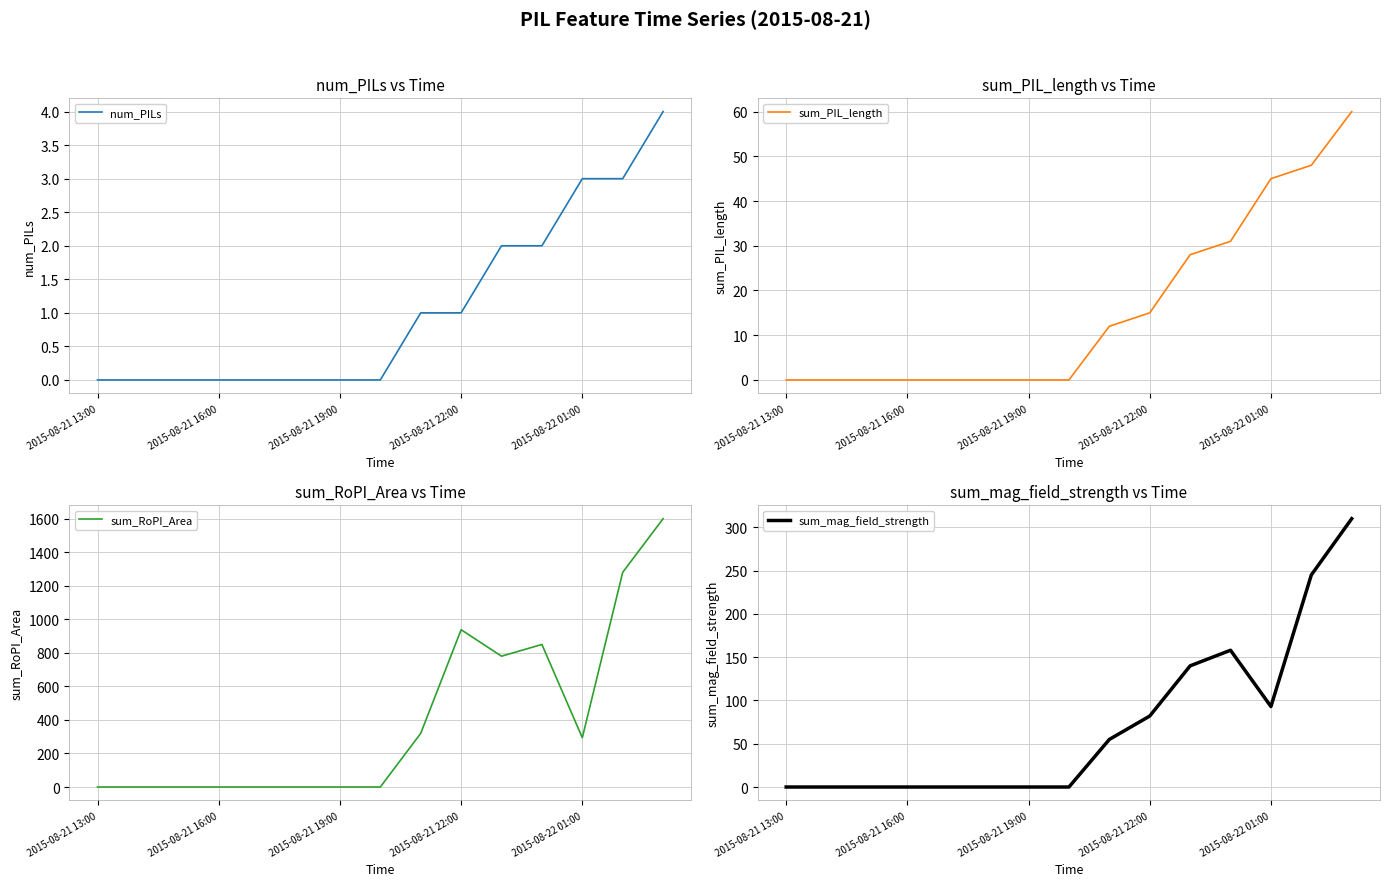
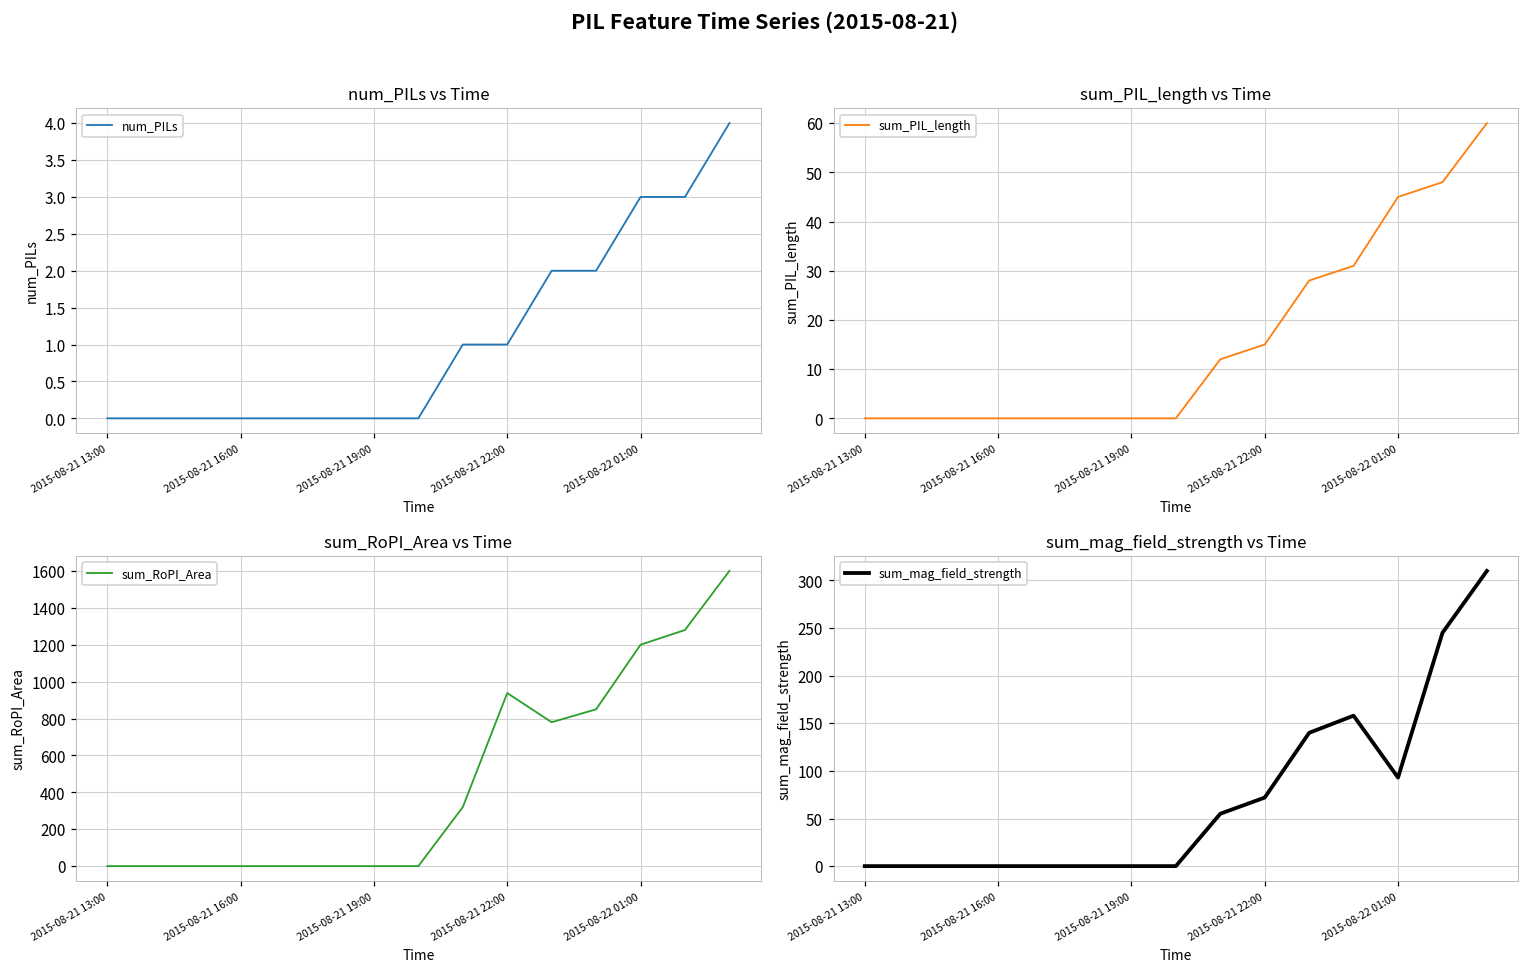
sum_RoPI_Area vs Time, 2015-08-22 01:00: 290 -> 1200
sum_mag_field_strength vs Time, 2015-08-21 22:00: 80 -> 70
